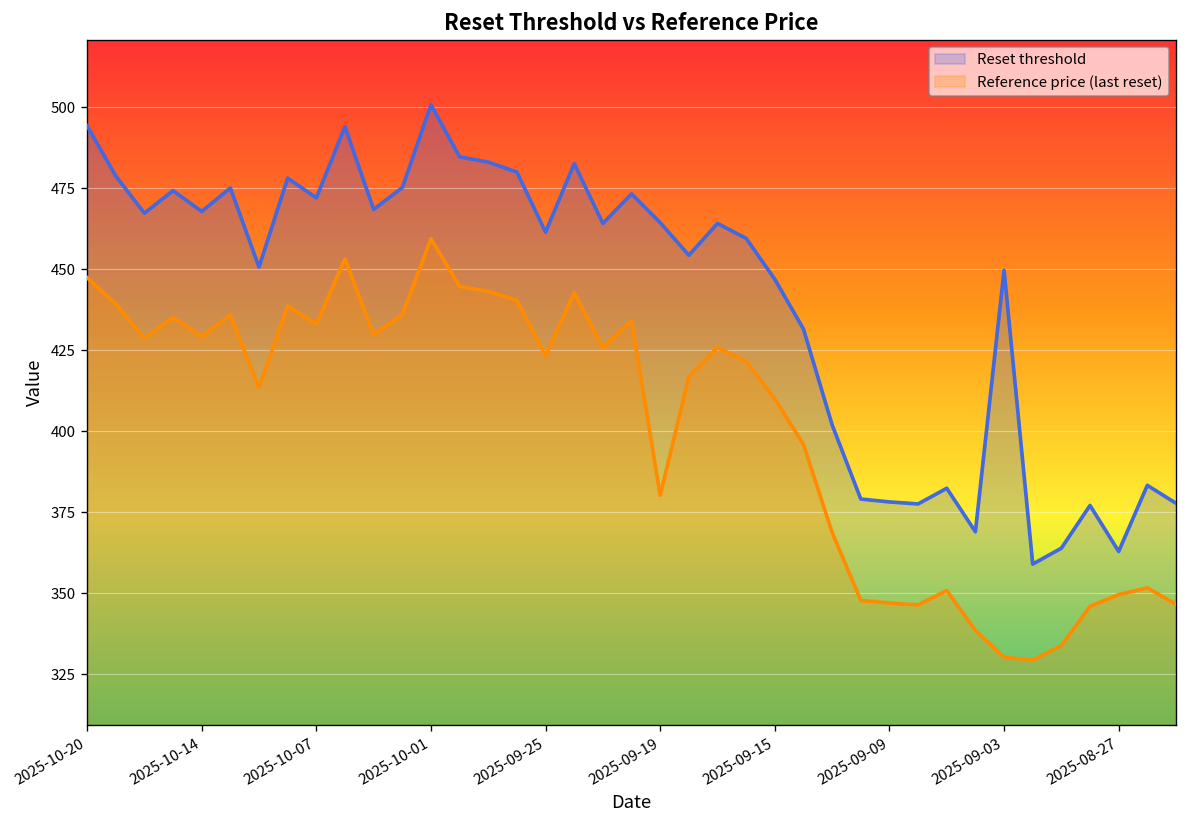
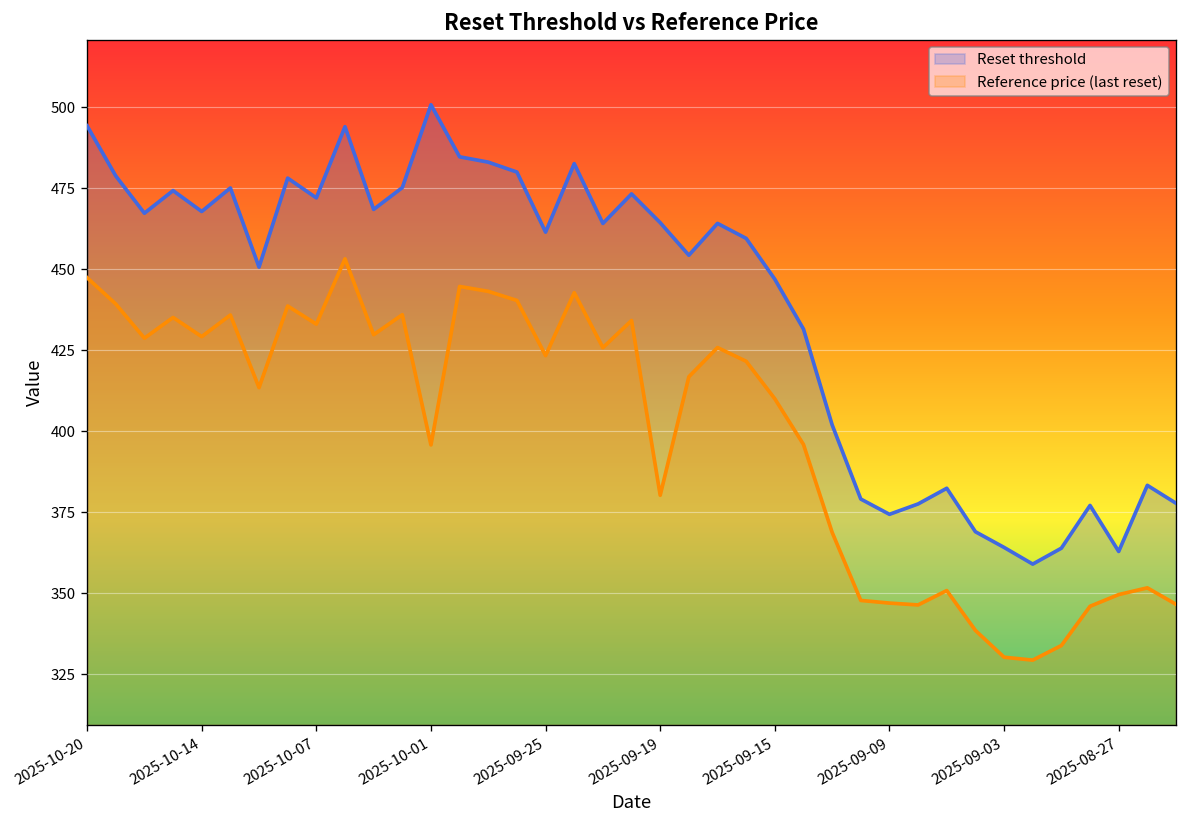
Reference price (last reset), 2025-10-01: 459 -> 396
Reset threshold, 2025-09-09: 378 -> 374
Reset threshold, 2025-09-03: 450 -> 364
